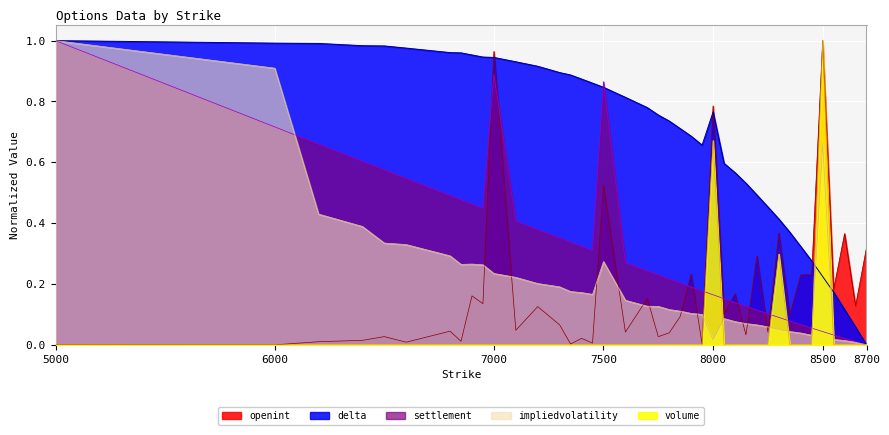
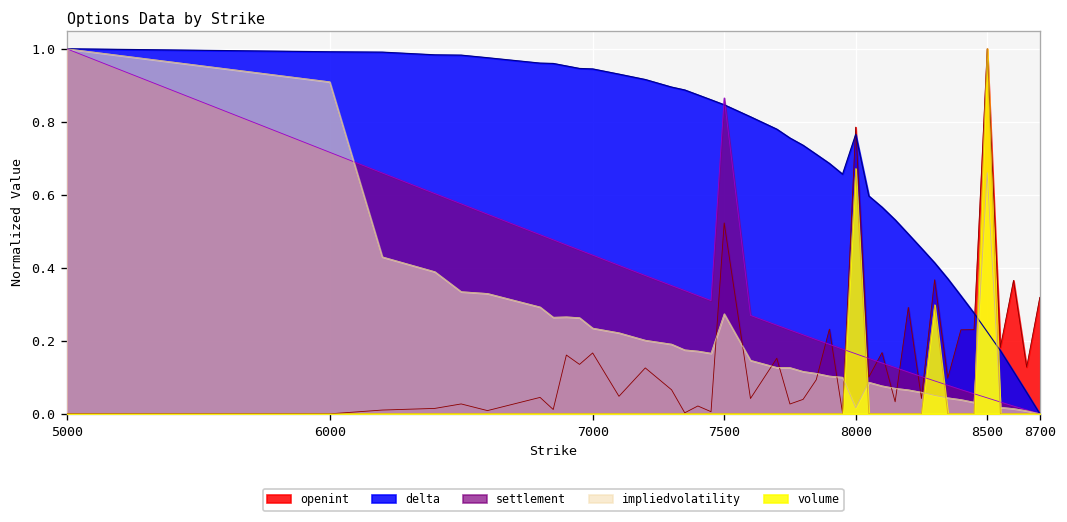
openint, 7000: 0.96 -> 0.17
settlement, 7000: 0.89 -> 0.43
